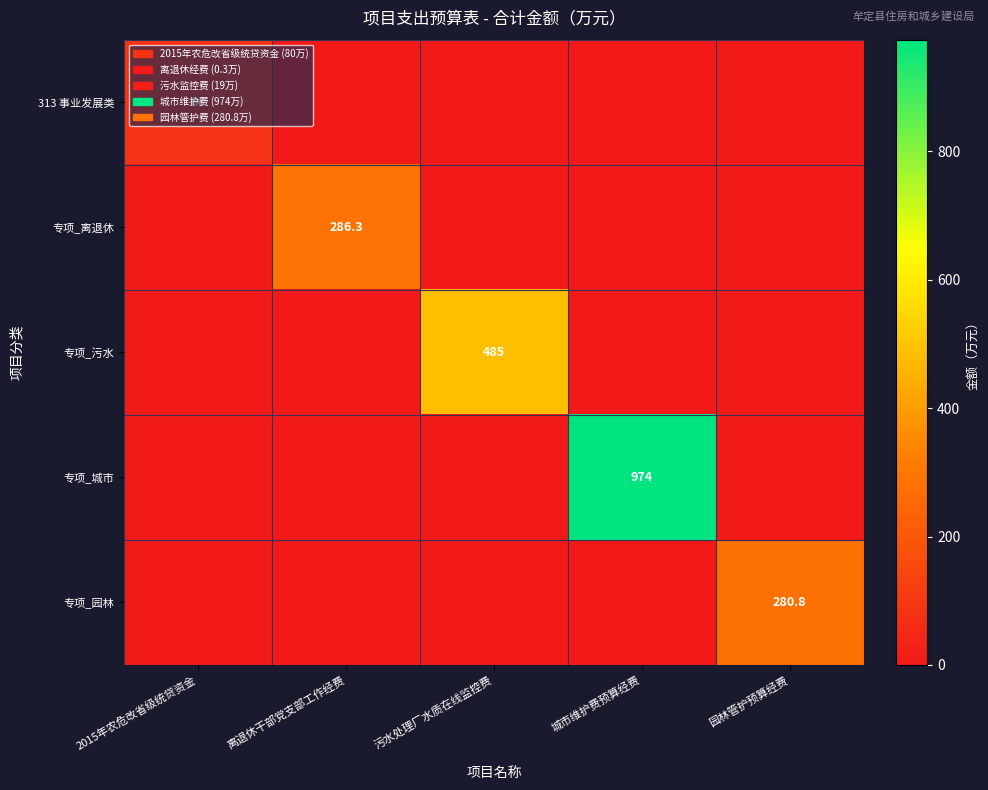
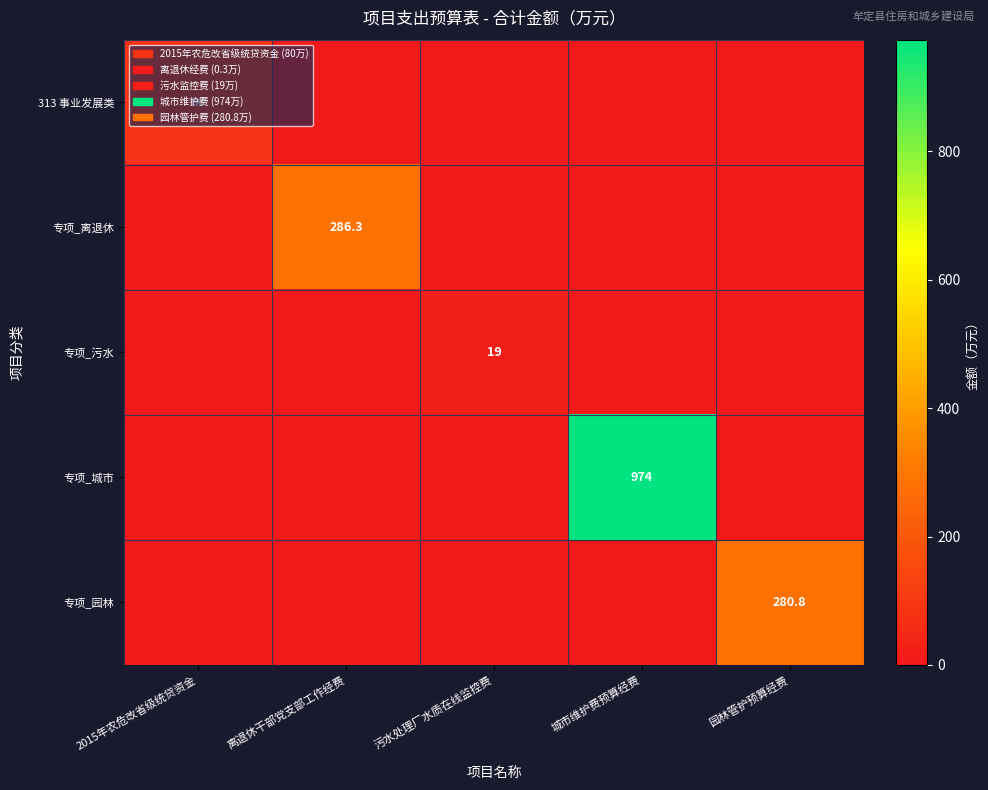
专项_污水, 污水处理厂水质在线监控费: 485 -> 19
